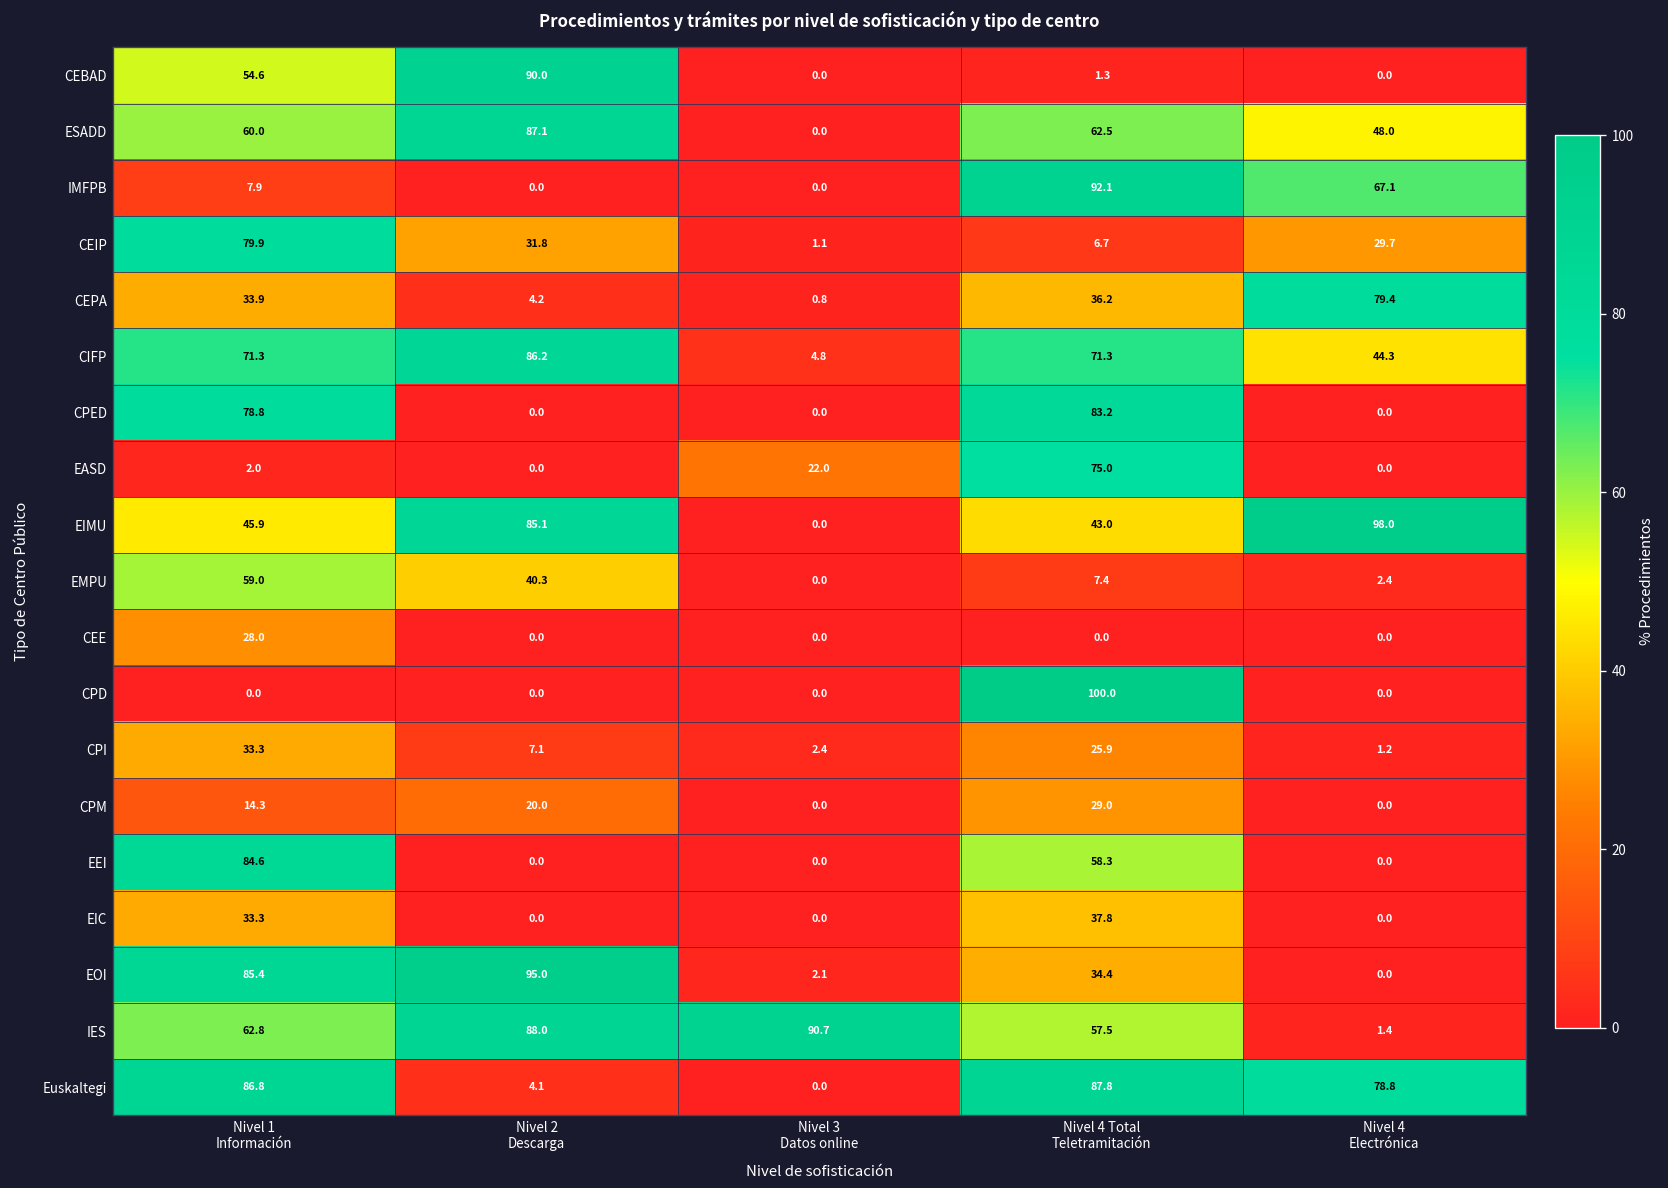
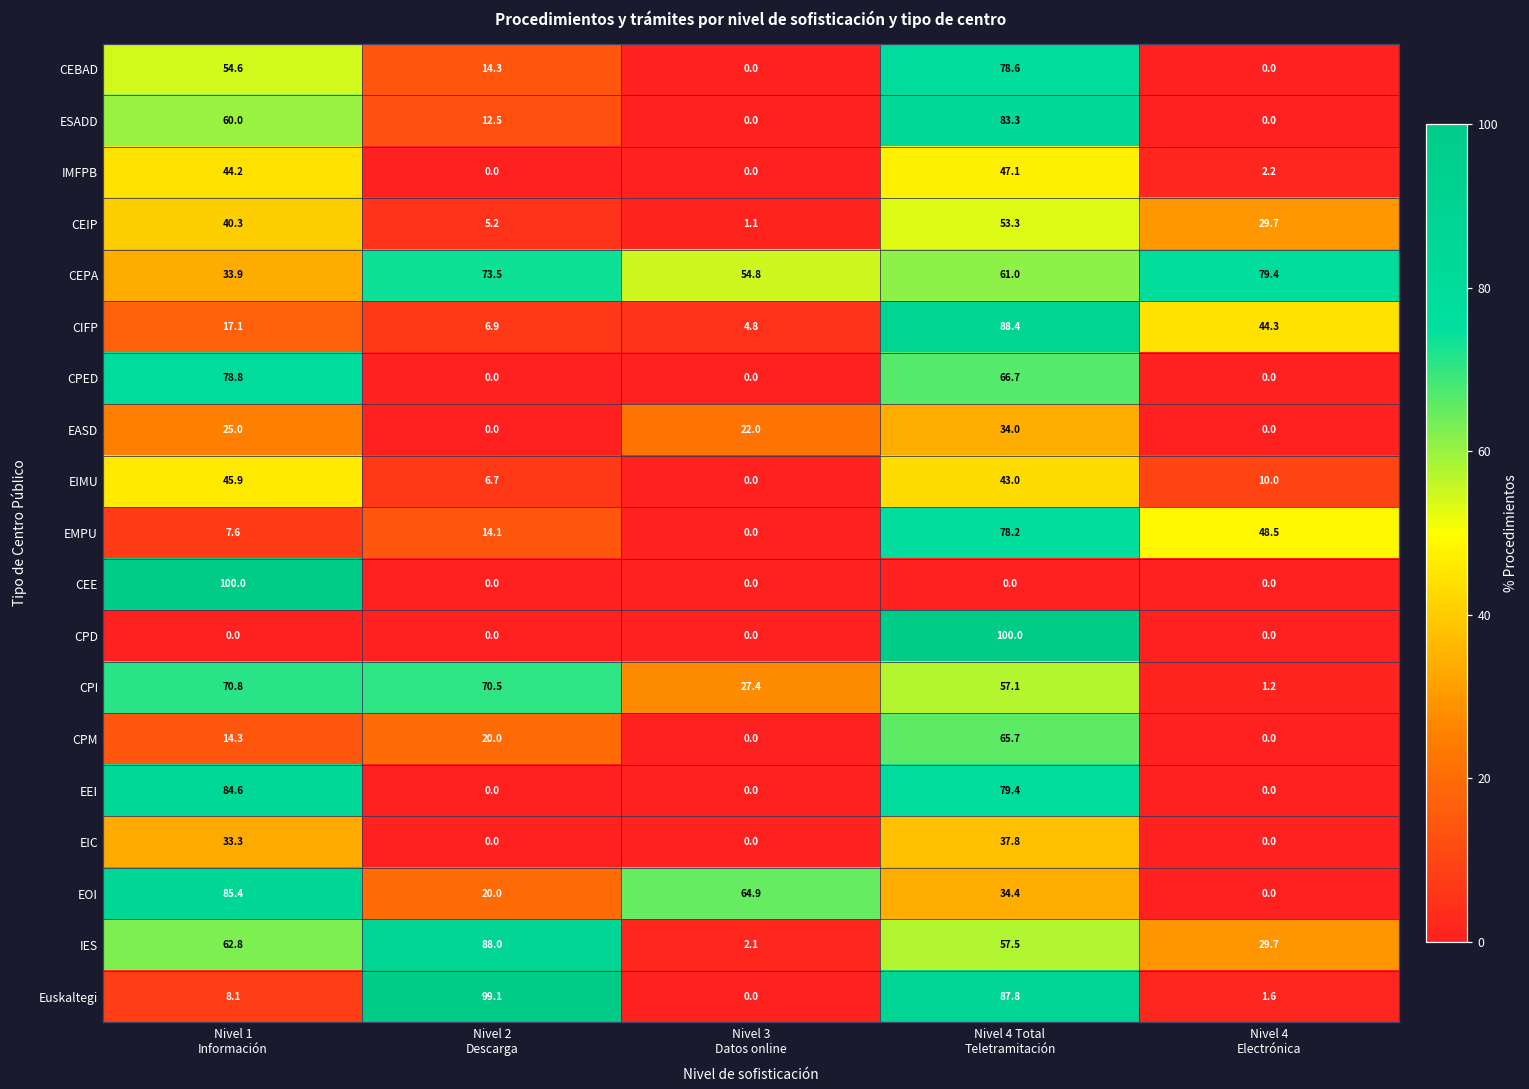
CEBAD, Nivel 2 Descarga: 90.0 -> 14.3
CEBAD, Nivel 4 Total Teletramitación: 1.3 -> 78.6
ESADD, Nivel 2 Descarga: 87.1 -> 12.5
ESADD, Nivel 4 Total Teletramitación: 62.5 -> 83.3
ESADD, Nivel 4 Electrónica: 48.0 -> 0.0
IMFPB, Nivel 1 Información: 7.9 -> 44.2
IMFPB, Nivel 4 Total Teletramitación: 92.1 -> 47.1
IMFPB, Nivel 4 Electrónica: 67.1 -> 2.2
CEIP, Nivel 1 Información: 79.9 -> 40.3
CEIP, Nivel 2 Descarga: 31.8 -> 5.2
CEIP, Nivel 4 Total Teletramitación: 6.7 -> 53.3
CEPA, Nivel 2 Descarga: 4.2 -> 73.5
CEPA, Nivel 3 Datos online: 0.8 -> 54.8
CEPA, Nivel 4 Total Teletramitación: 36.2 -> 61.0
CIFP, Nivel 1 Información: 71.3 -> 17.1
CIFP, Nivel 2 Descarga: 86.2 -> 6.9
CIFP, Nivel 4 Total Teletramitación: 71.3 -> 88.4
CPED, Nivel 4 Total Teletramitación: 83.2 -> 66.7
EASD, Nivel 1 Información: 2.0 -> 25.0
EASD, Nivel 4 Total Teletramitación: 75.0 -> 34.0
EIMU, Nivel 2 Descarga: 85.1 -> 6.7
EIMU, Nivel 4 Electrónica: 98.0 -> 10.0
EMPU, Nivel 1 Información: 59.0 -> 7.6
EMPU, Nivel 2 Descarga: 40.3 -> 14.1
EMPU, Nivel 4 Total Teletramitación: 7.4 -> 78.2
EMPU, Nivel 4 Electrónica: 2.4 -> 48.5
CEE, Nivel 1 Información: 28.0 -> 100.0
CPI, Nivel 1 Información: 33.3 -> 70.8
CPI, Nivel 2 Descarga: 7.1 -> 70.5
CPI, Nivel 3 Datos online: 2.4 -> 27.4
CPI, Nivel 4 Total Teletramitación: 25.9 -> 57.1
CPM, Nivel 4 Total Teletramitación: 29.0 -> 65.7
EEI, Nivel 4 Total Teletramitación: 58.3 -> 79.4
EOI, Nivel 2 Descarga: 95.0 -> 20.0
EOI, Nivel 3 Datos online: 2.1 -> 64.9
IES, Nivel 3 Datos online: 90.7 -> 2.1
IES, Nivel 4 Electrónica: 1.4 -> 29.7
Euskaltegi, Nivel 1 Información: 86.8 -> 8.1
Euskaltegi, Nivel 2 Descarga: 4.1 -> 99.1
Euskaltegi, Nivel 4 Electrónica: 78.8 -> 1.6
